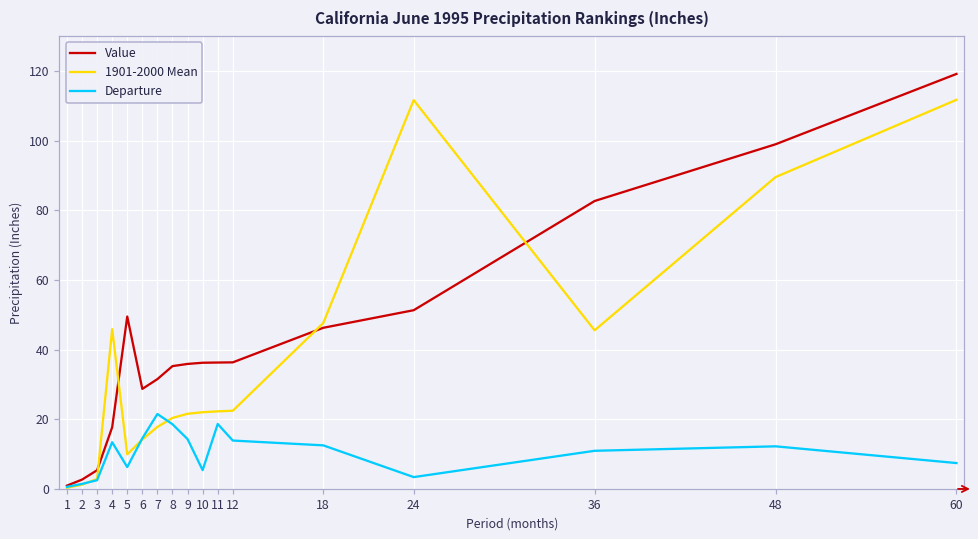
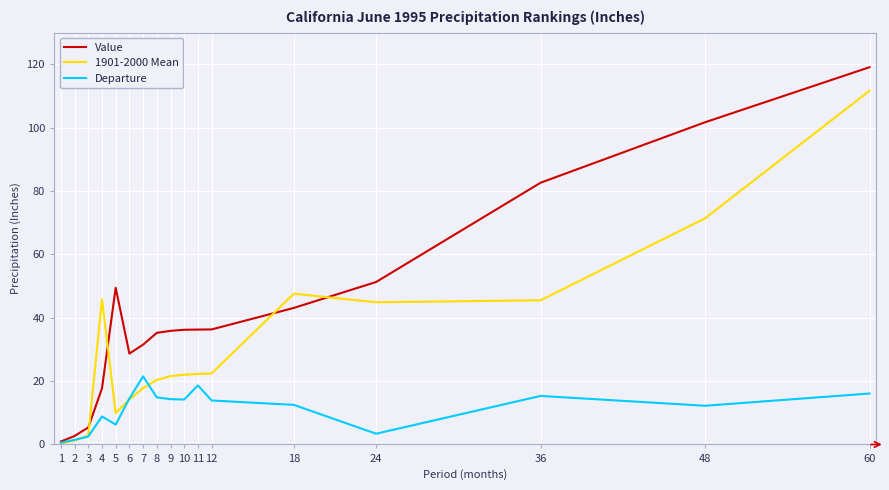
Departure, 4: 13 -> 9
Departure, 8: 19 -> 15
Departure, 10: 5 -> 14
Value, 18: 46 -> 43
1901-2000 Mean, 24: 112 -> 45
Departure, 36: 11 -> 15
Value, 48: 99 -> 102
1901-2000 Mean, 48: 90 -> 71
Departure, 60: 7 -> 16
